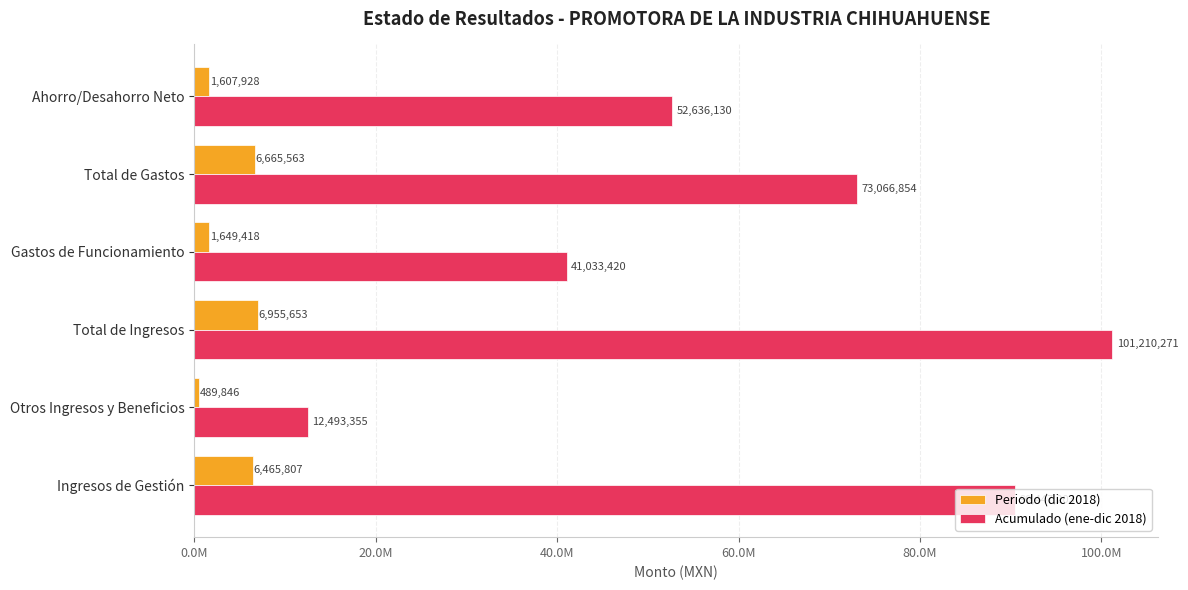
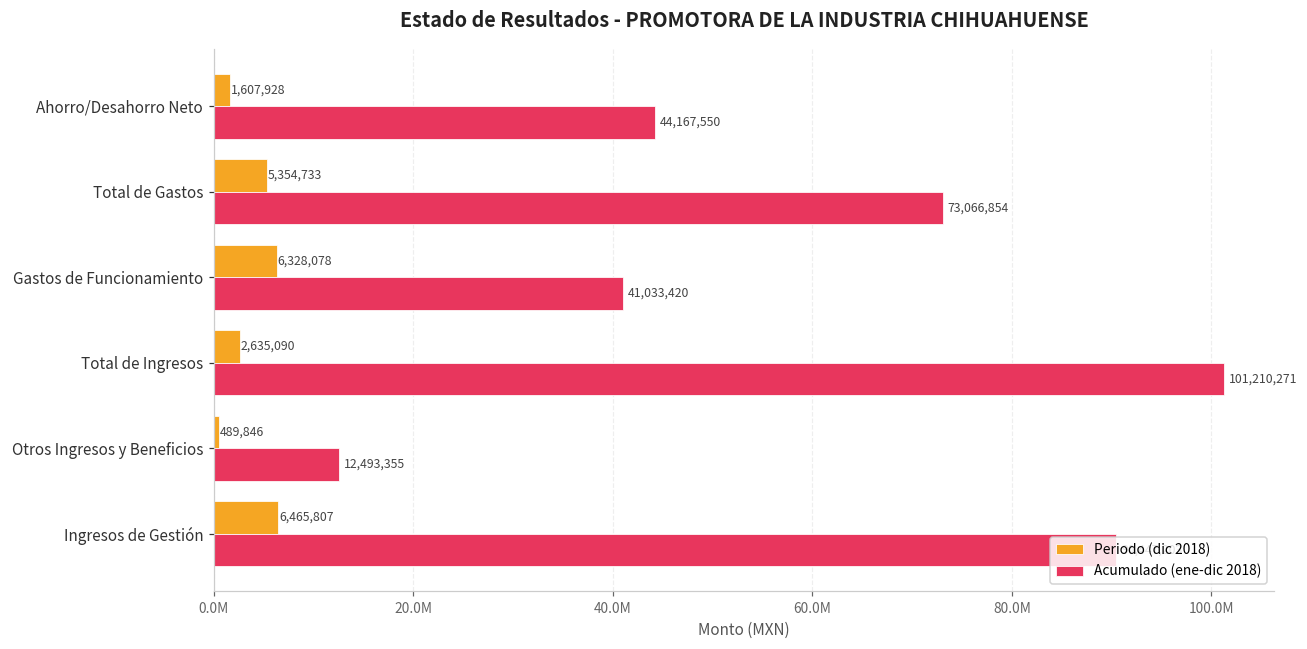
Acumulado (ene-dic 2018), Ahorro/Desahorro Neto: 52,636,130 -> 44,167,550
Periodo (dic 2018), Total de Gastos: 6,665,563 -> 5,354,733
Periodo (dic 2018), Gastos de Funcionamiento: 1,649,418 -> 6,328,078
Periodo (dic 2018), Total de Ingresos: 6,955,653 -> 2,635,090
